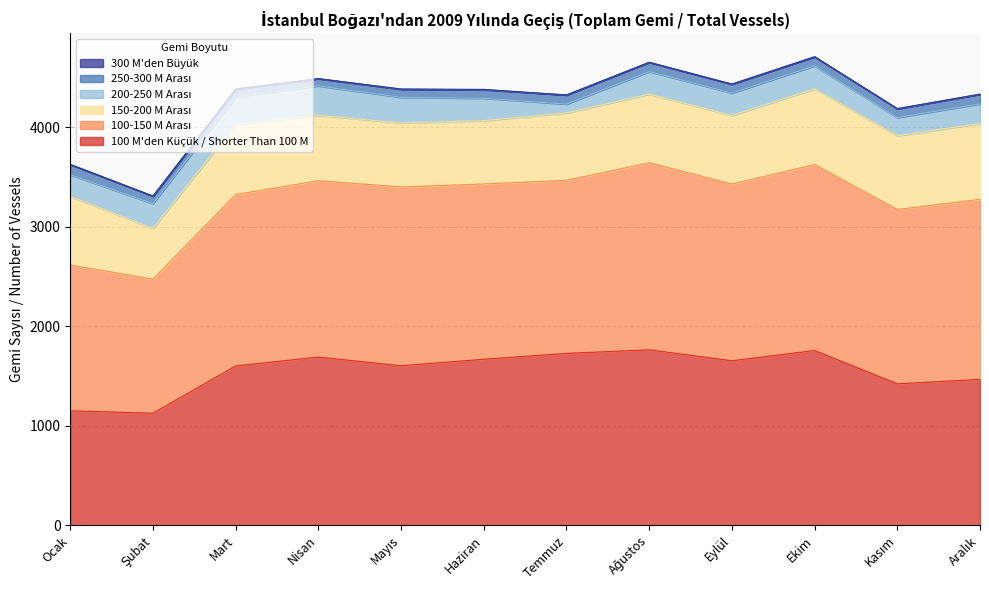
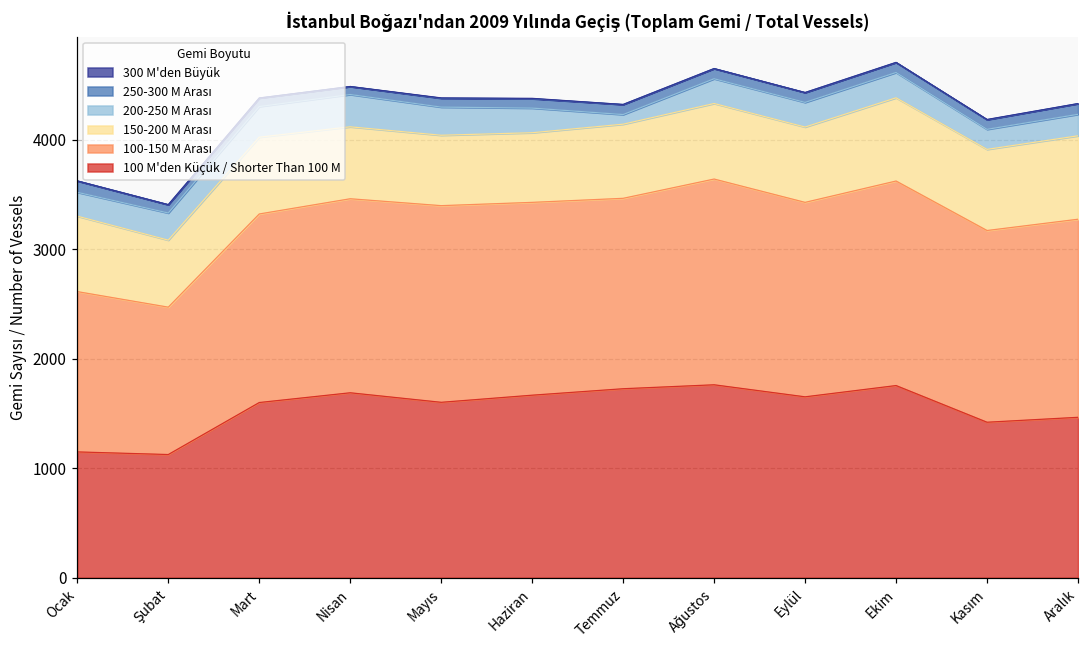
150-200 M Arası, Şubat: 500 -> 600
